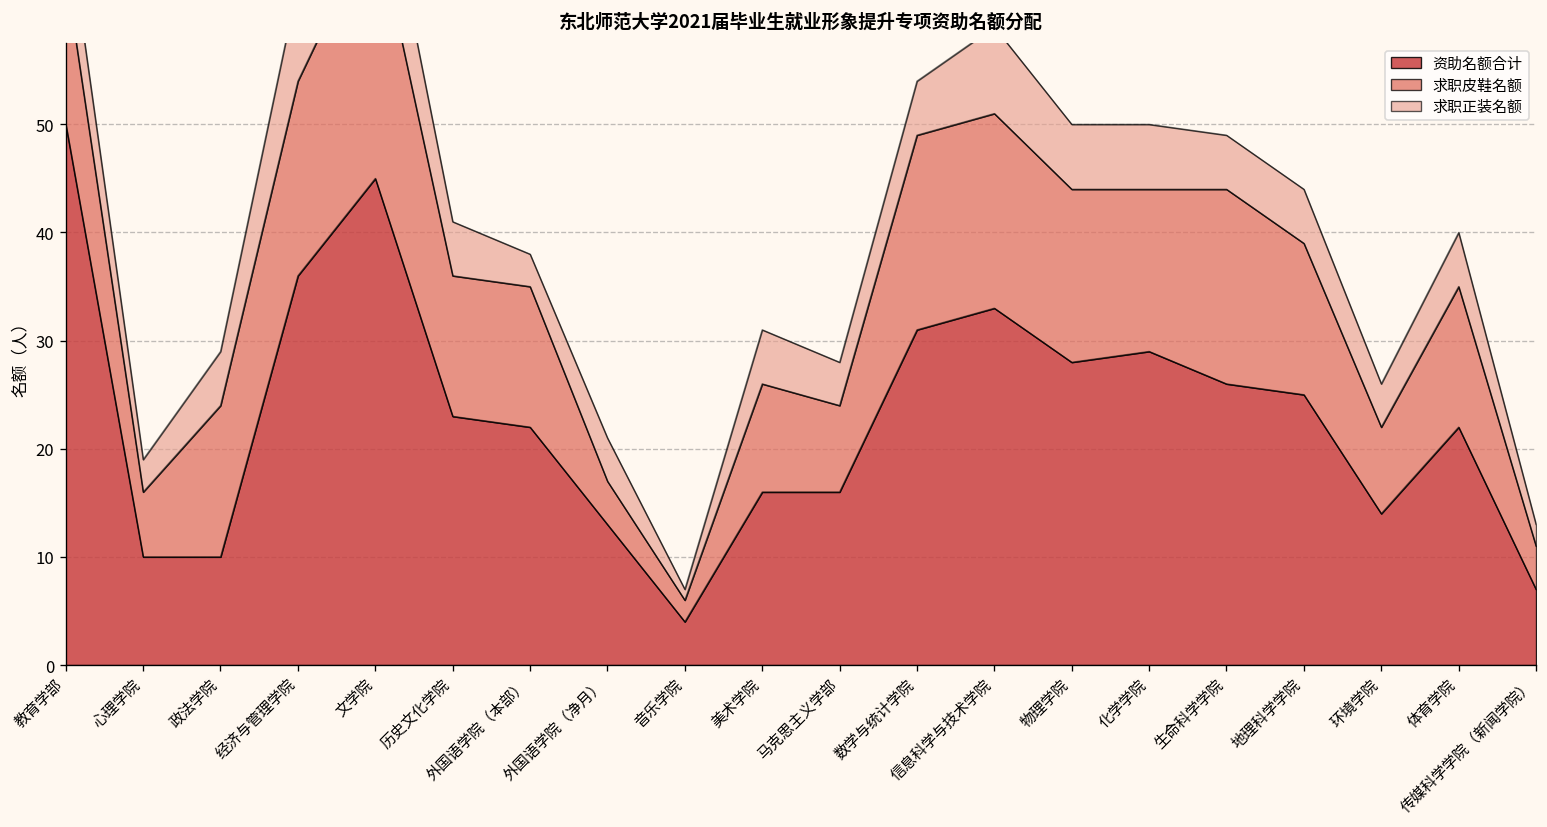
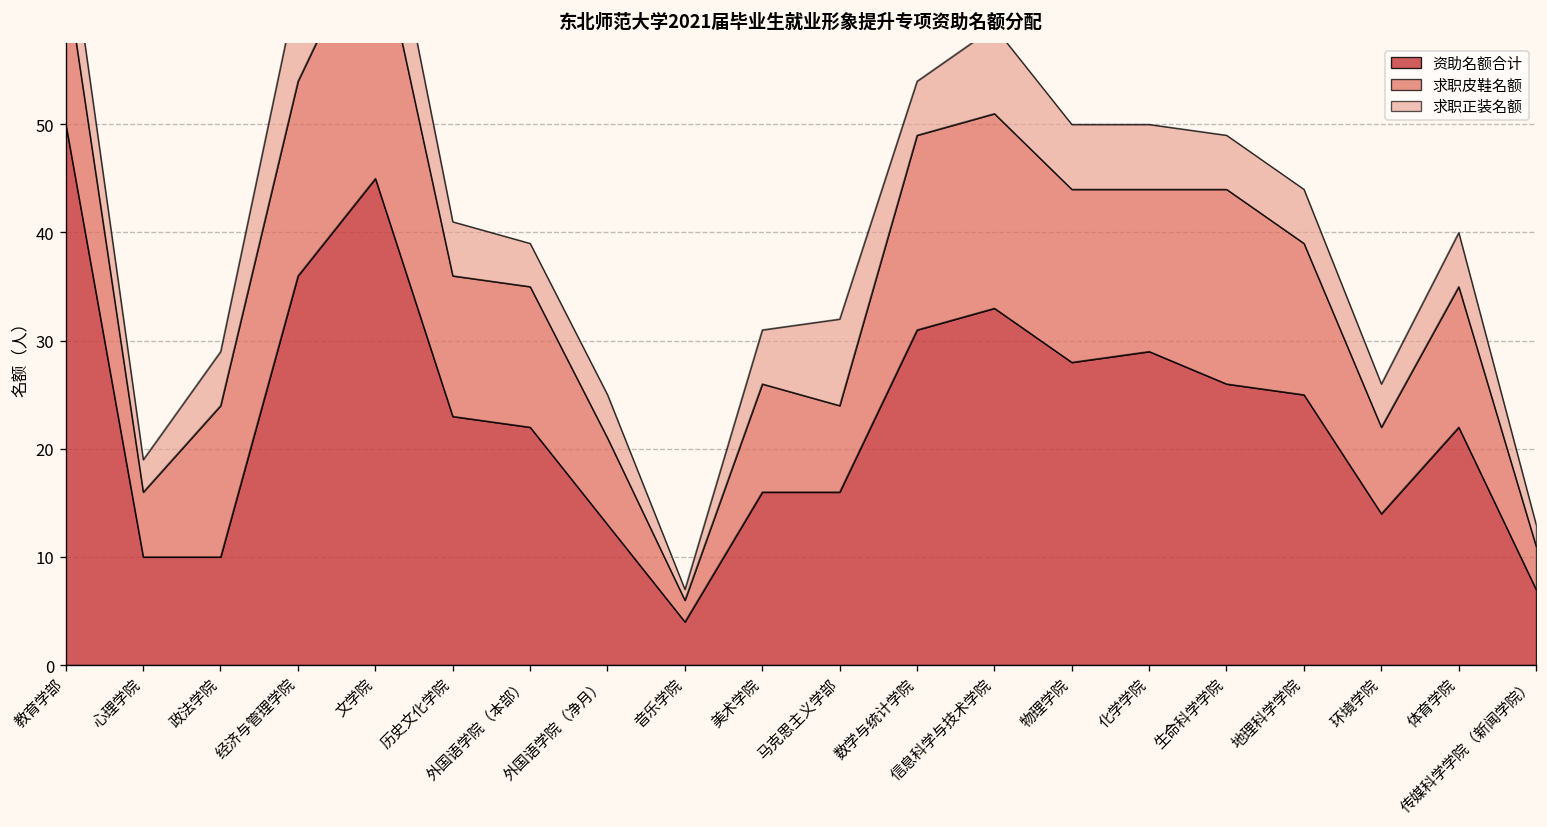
求职正装名额, 外国语学院（本部）: 3 -> 4
求职皮鞋名额, 外国语学院（净月）: 4 -> 8
求职正装名额, 马克思主义学部: 4 -> 8
